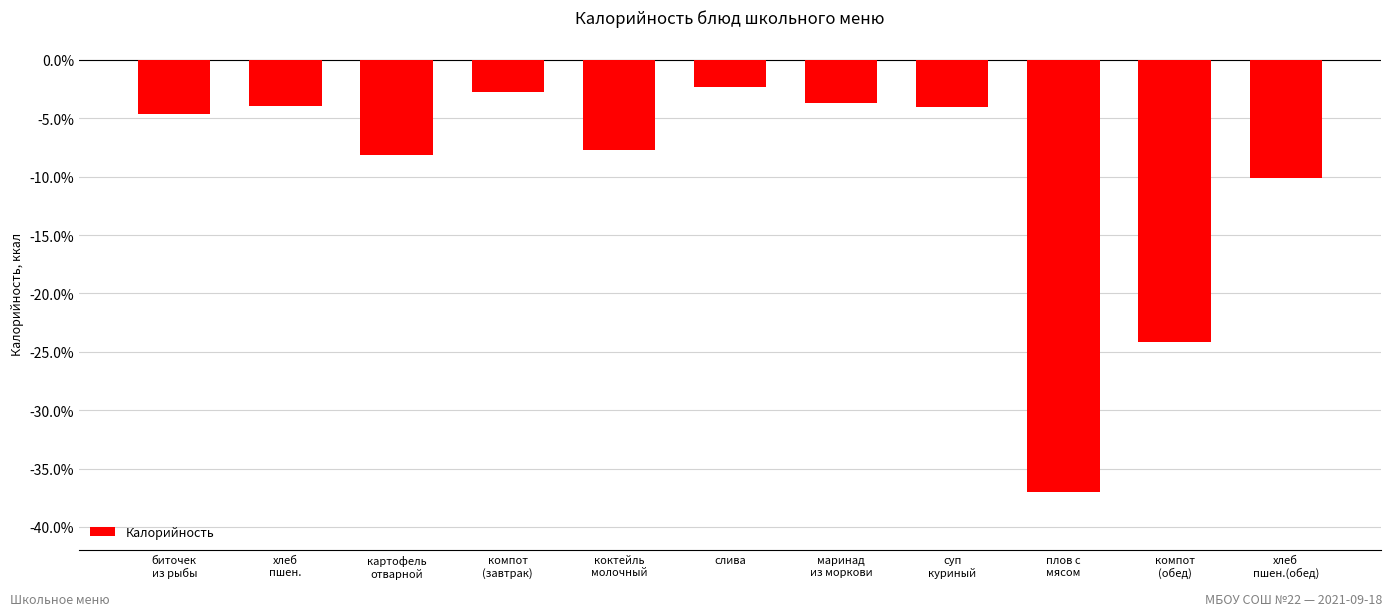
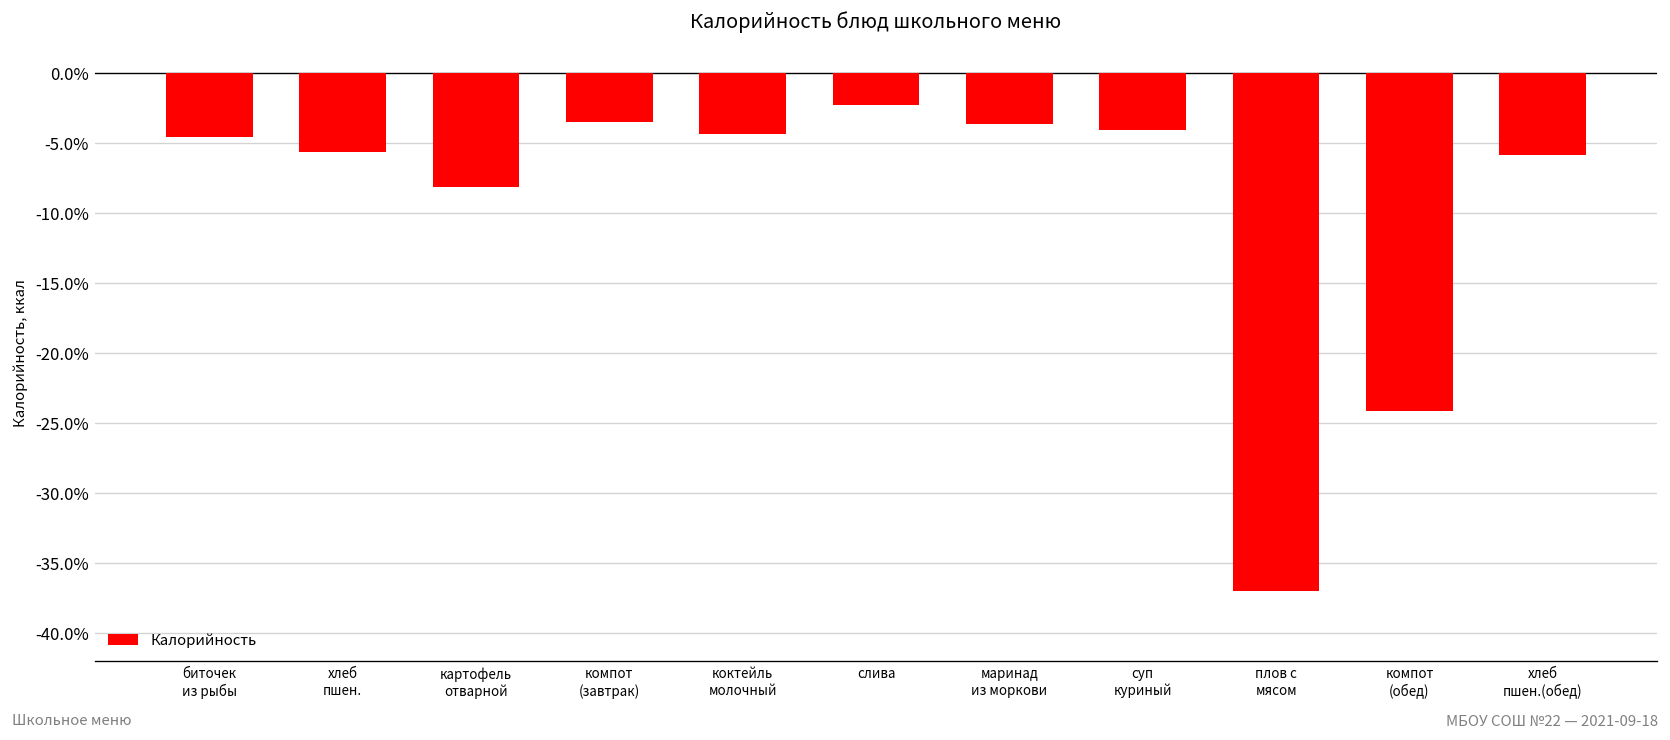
хлеб пшен.: -3.9% -> -5.7%
компот (завтрак): -2.8% -> -3.5%
коктейль молочный: -7.7% -> -4.4%
хлеб пшен.(обед): -10.1% -> -5.9%
